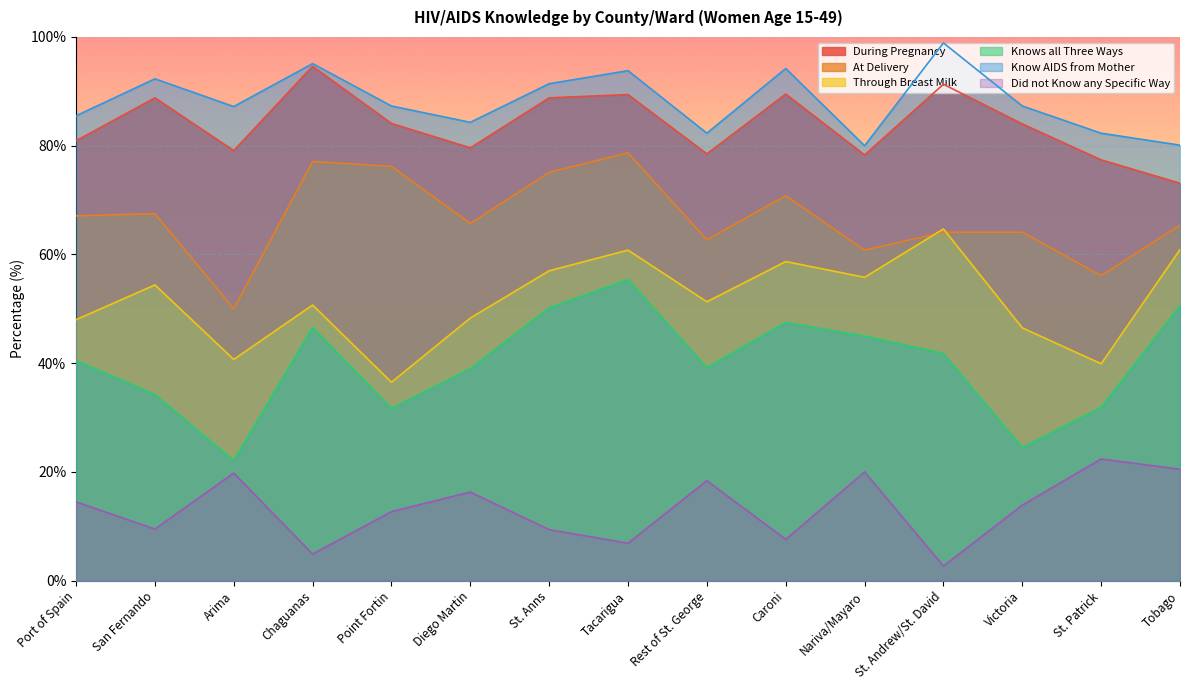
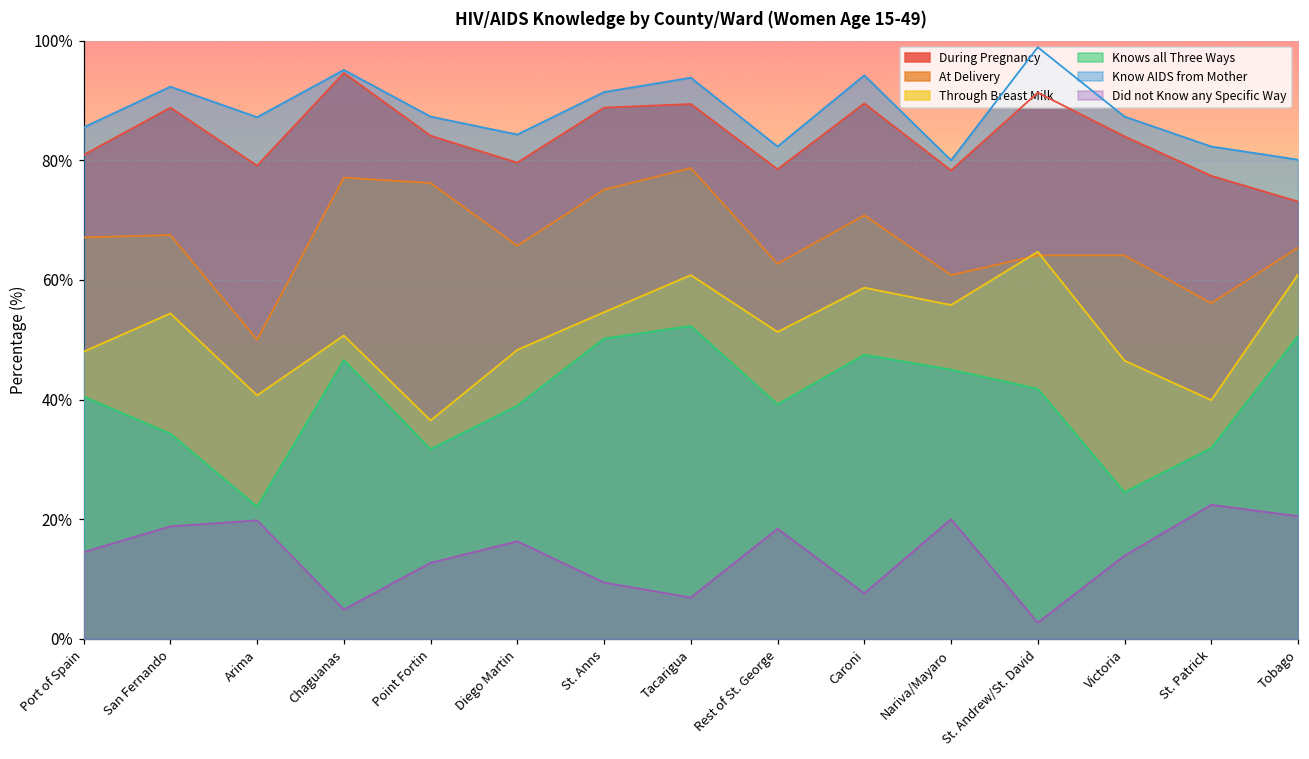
Did not Know any Specific Way, San Fernando: 10% -> 19%
Through Breast Milk, St. Anns: 57% -> 55%
Knows all Three Ways, Tacarigua: 55% -> 52%
